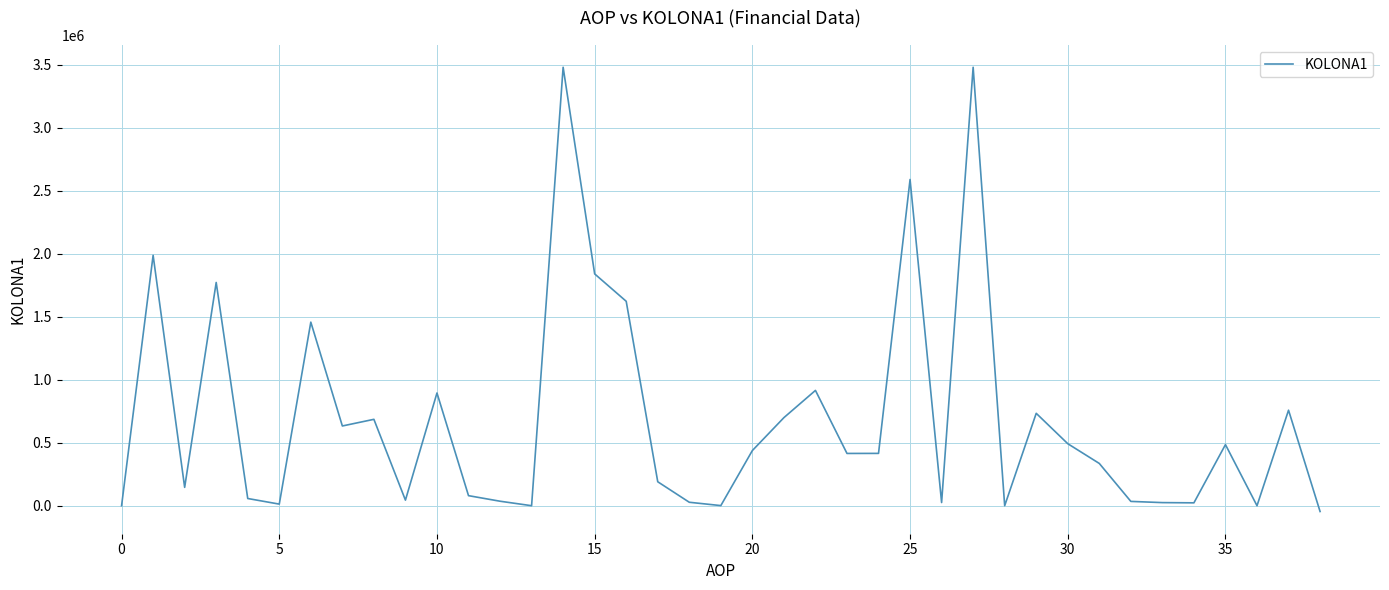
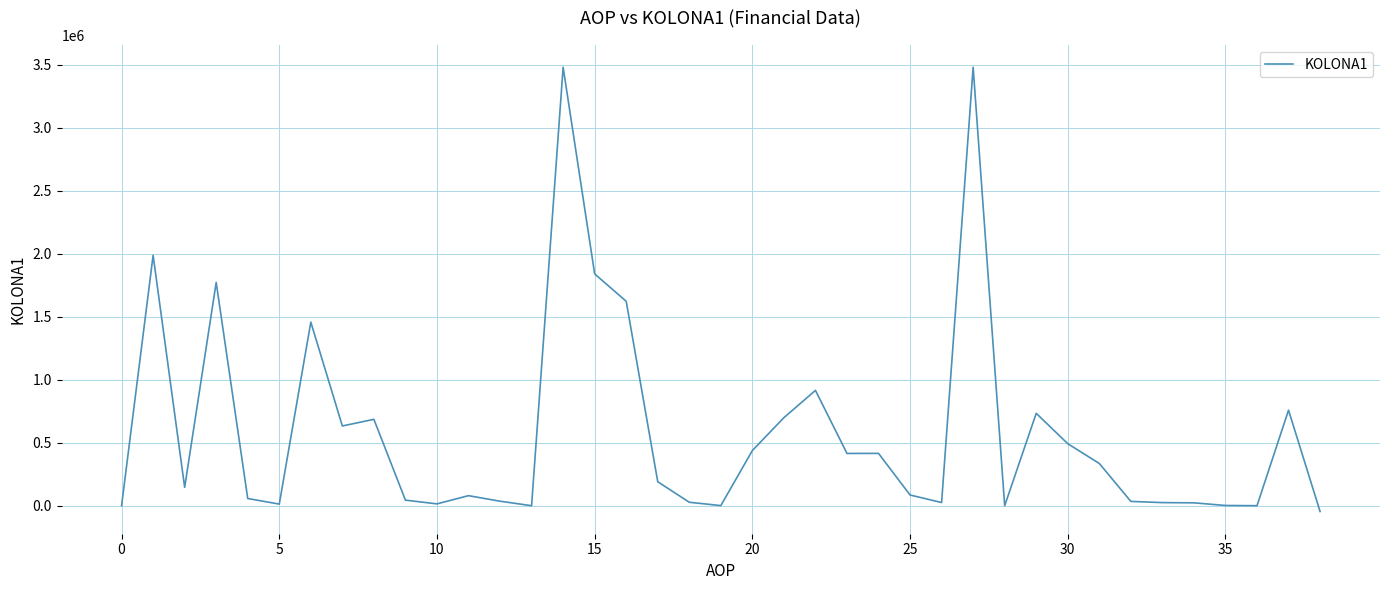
10: 900000 -> 10000
25: 2590000 -> 90000
35: 490000 -> 0
